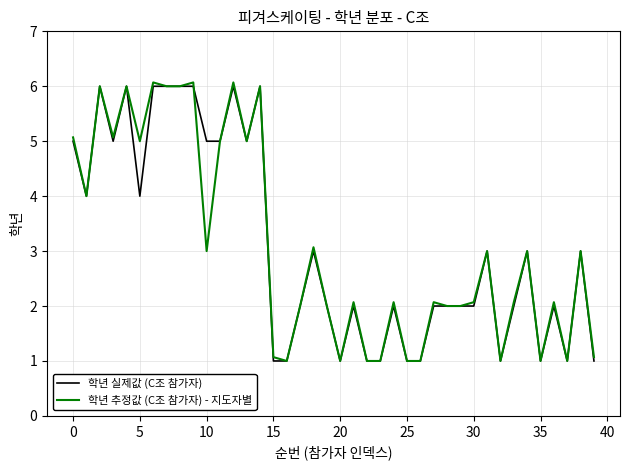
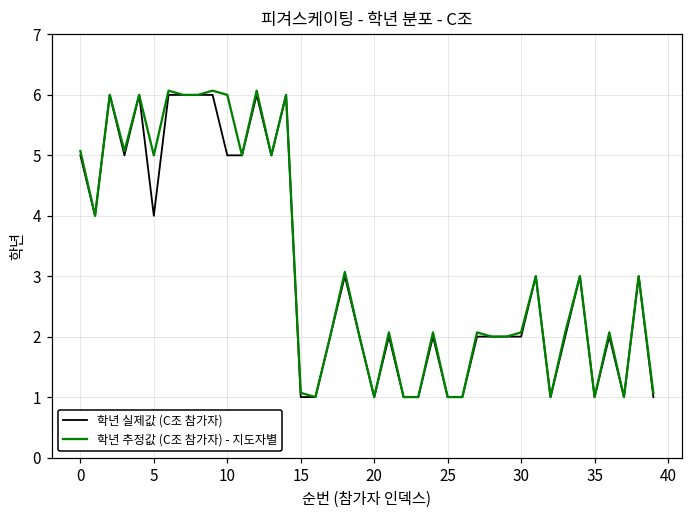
학년 추정값 (C조 참가자) - 지도자별, 10: 3 -> 6
